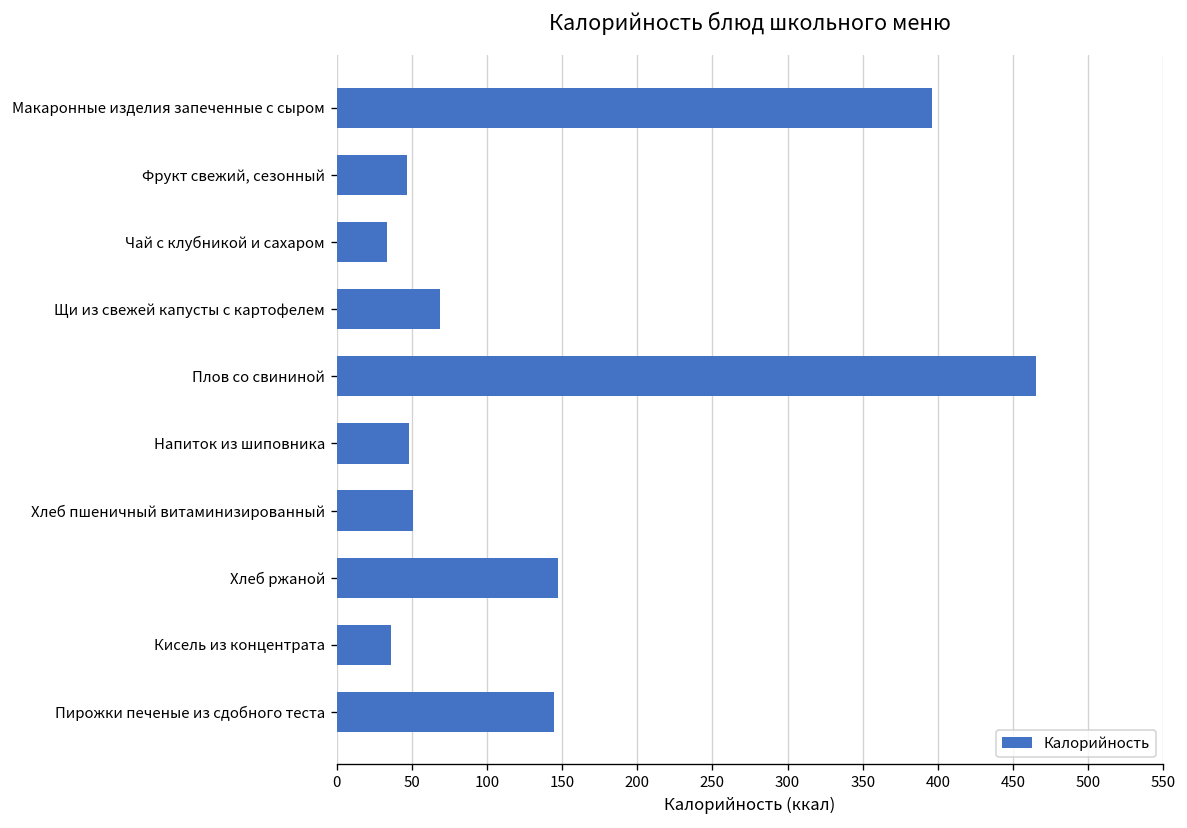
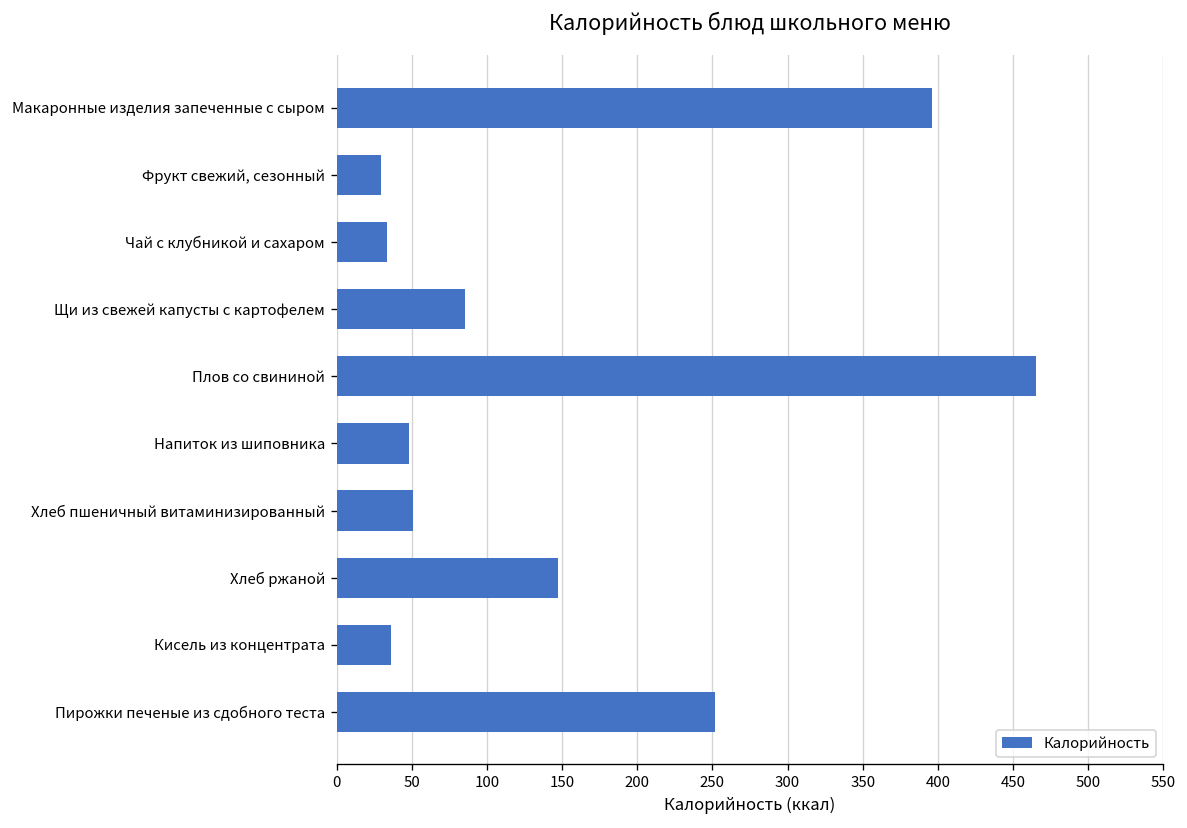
Фрукт свежий, сезонный: 47 -> 30
Щи из свежей капусты с картофелем: 69 -> 85
Пирожки печеные из сдобного теста: 145 -> 252
